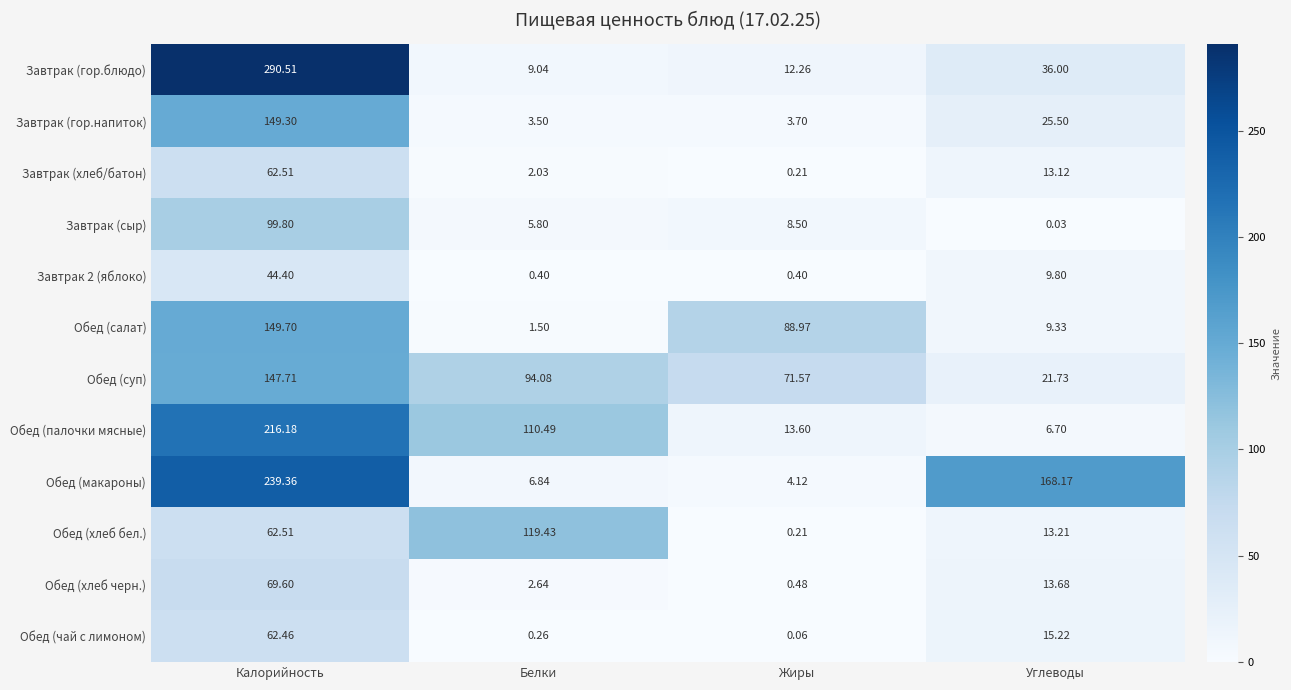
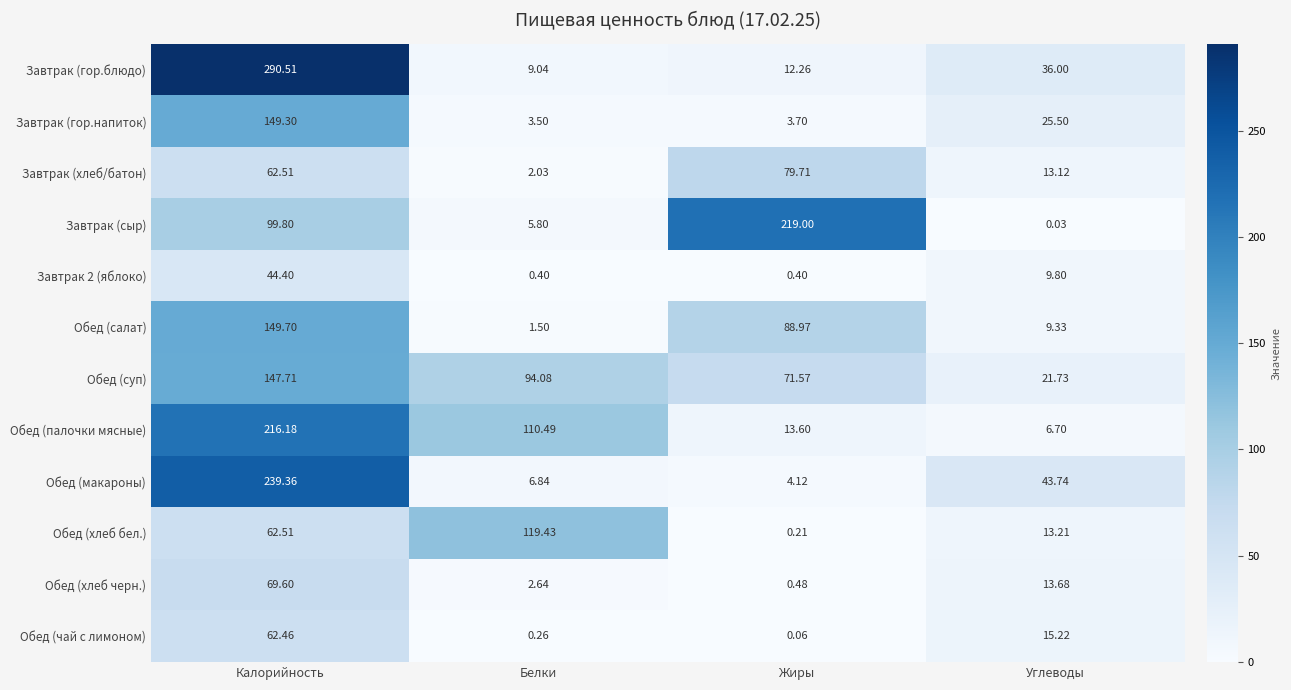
Завтрак (хлеб/батон), Жиры: 0.21 -> 79.71
Завтрак (сыр), Жиры: 8.50 -> 219.00
Обед (макароны), Углеводы: 168.17 -> 43.74
